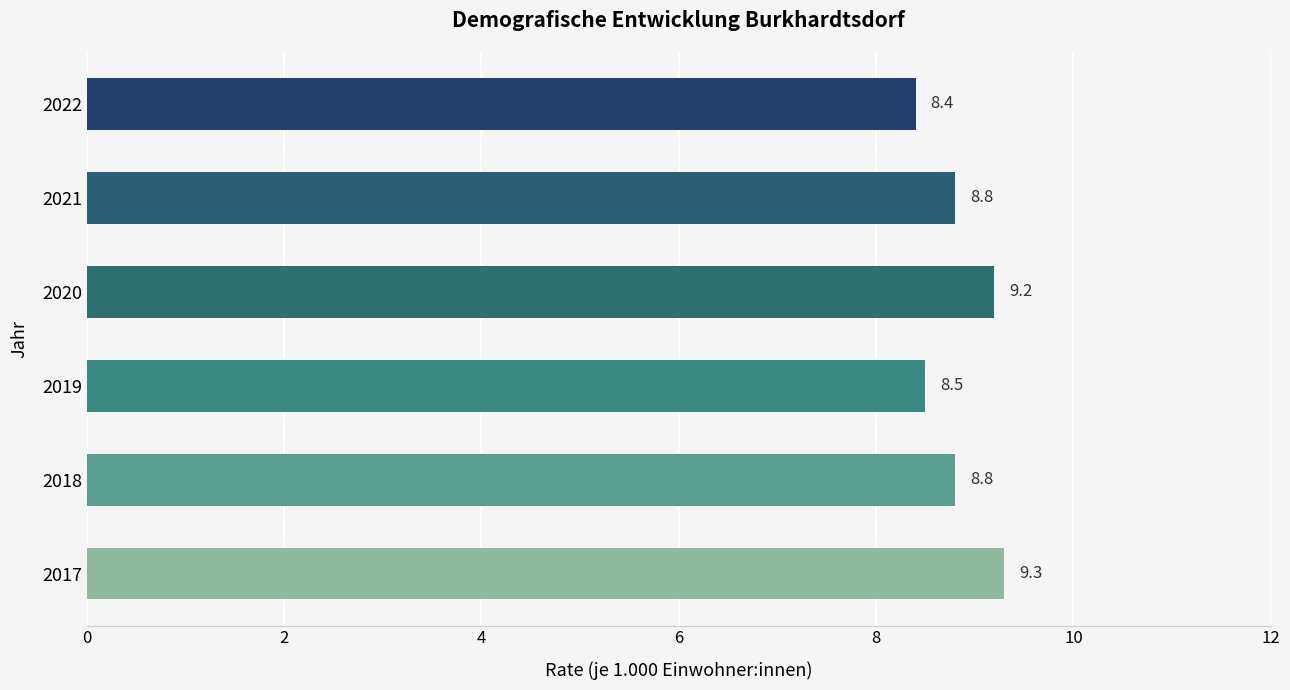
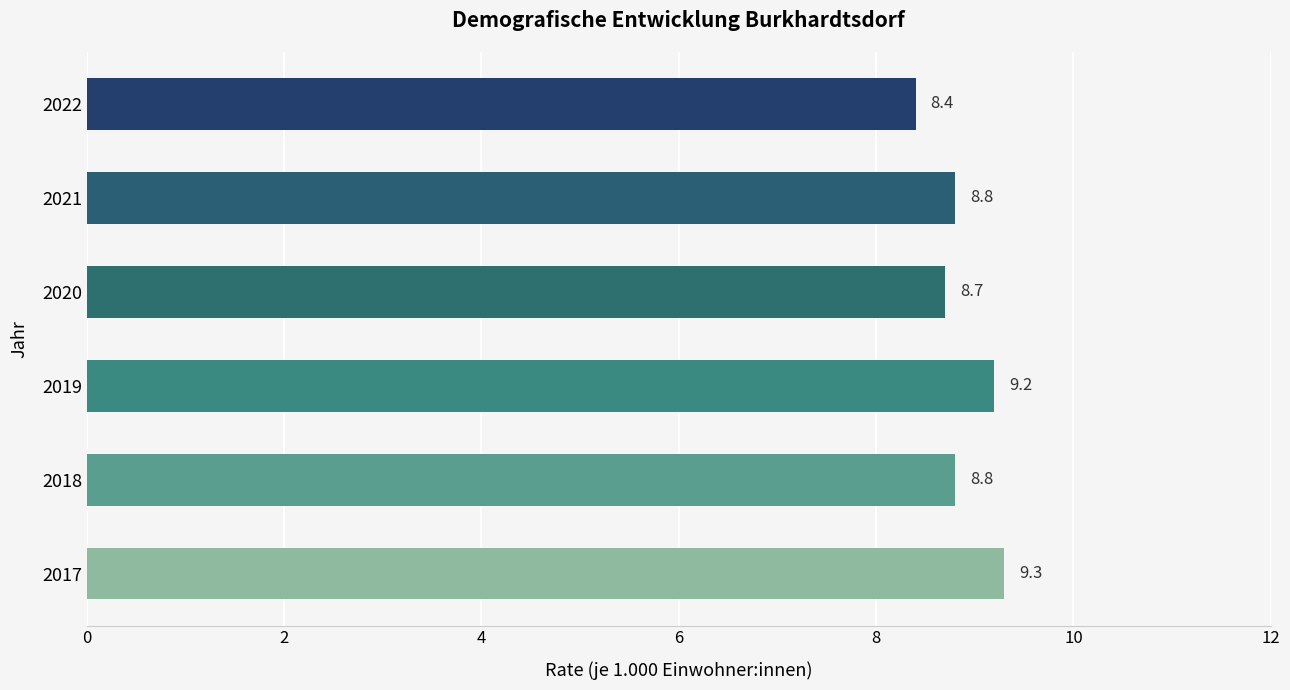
2020: 9.2 -> 8.7
2019: 8.5 -> 9.2
